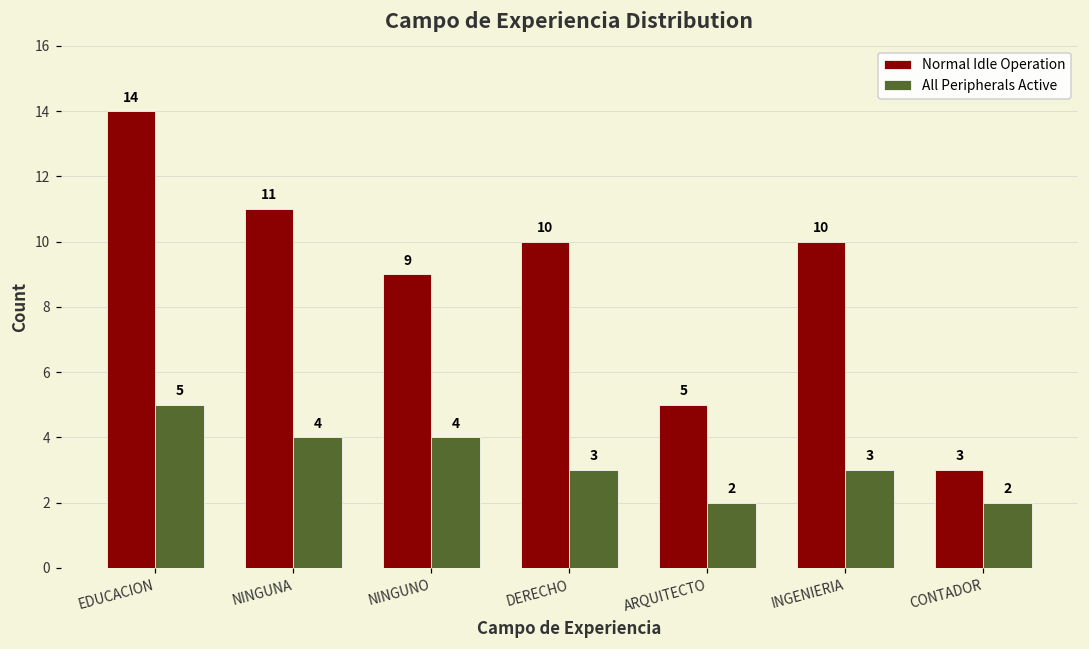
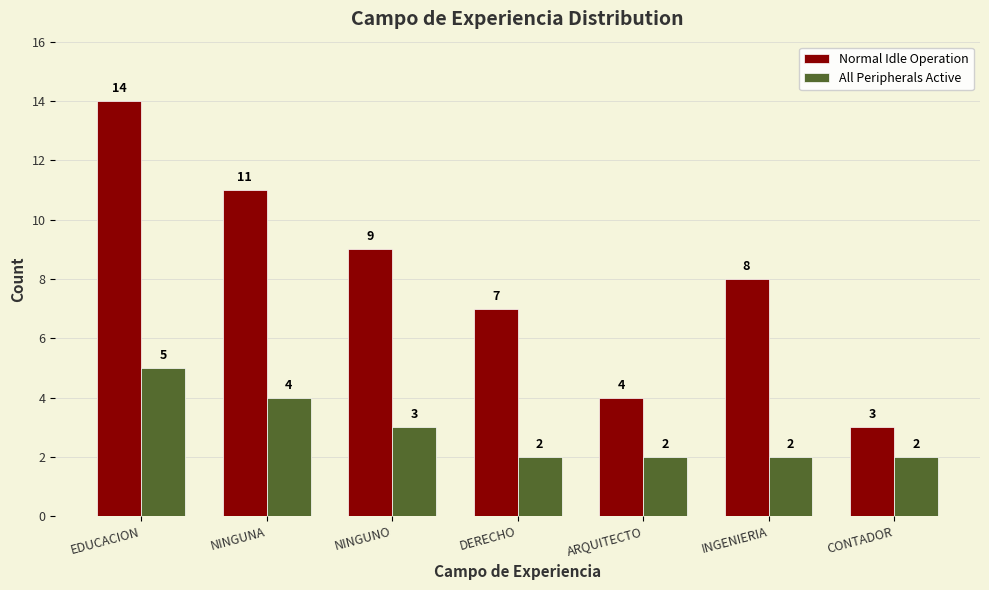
All Peripherals Active, NINGUNO: 4 -> 3
Normal Idle Operation, DERECHO: 10 -> 7
All Peripherals Active, DERECHO: 3 -> 2
Normal Idle Operation, ARQUITECTO: 5 -> 4
Normal Idle Operation, INGENIERIA: 10 -> 8
All Peripherals Active, INGENIERIA: 3 -> 2
